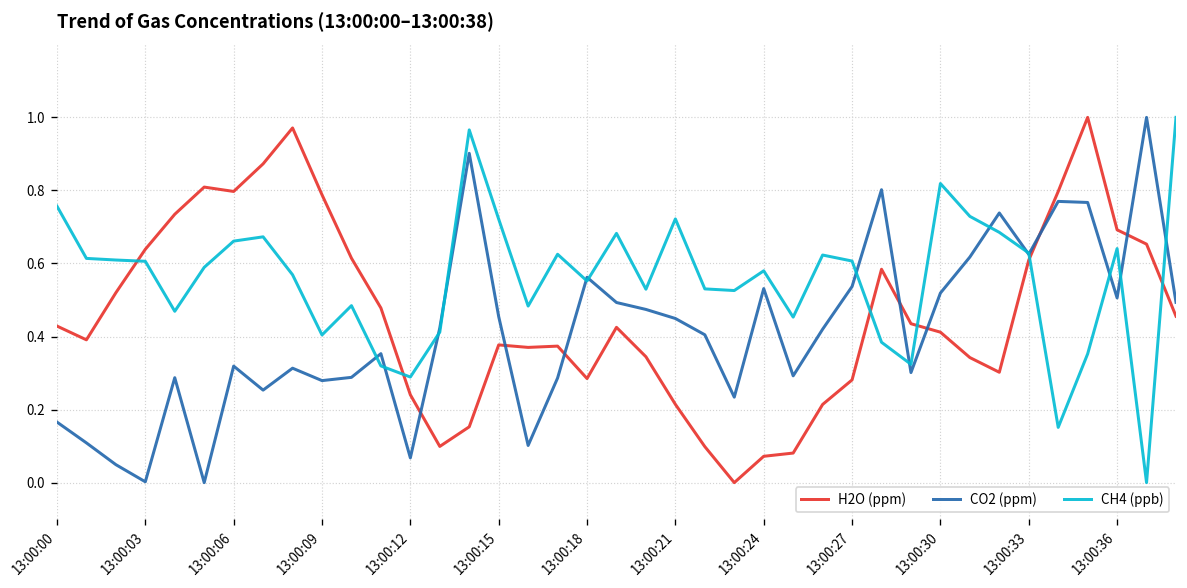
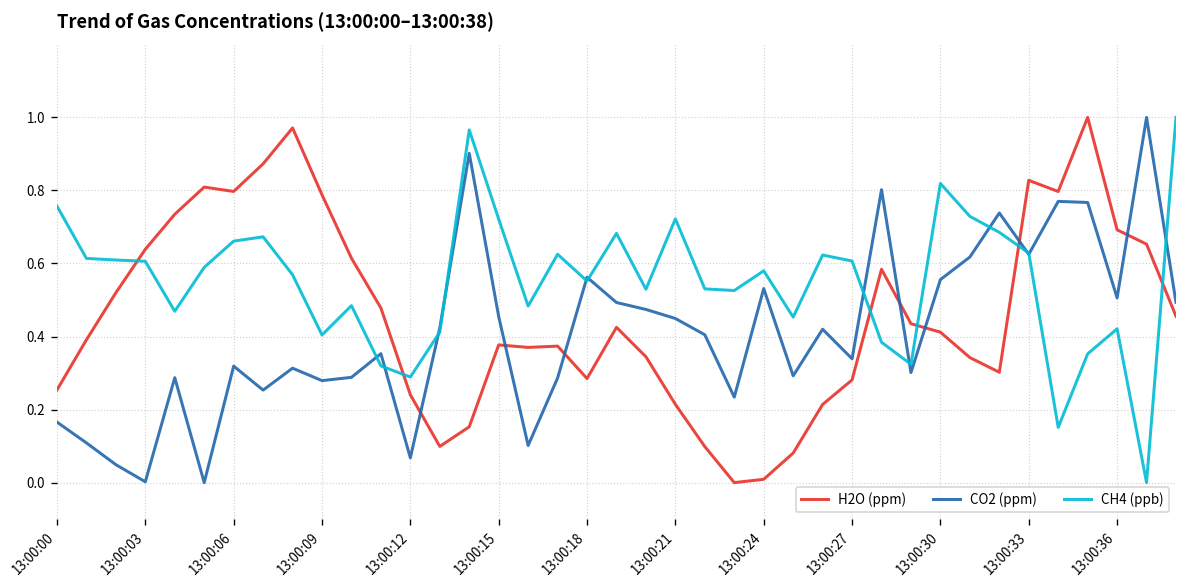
H2O (ppm), 13:00:00: 0.43 -> 0.25
H2O (ppm), 13:00:24: 0.07 -> 0.01
CO2 (ppm), 13:00:27: 0.54 -> 0.34
CO2 (ppm), 13:00:30: 0.52 -> 0.56
H2O (ppm), 13:00:33: 0.61 -> 0.83
CH4 (ppb), 13:00:36: 0.64 -> 0.42
